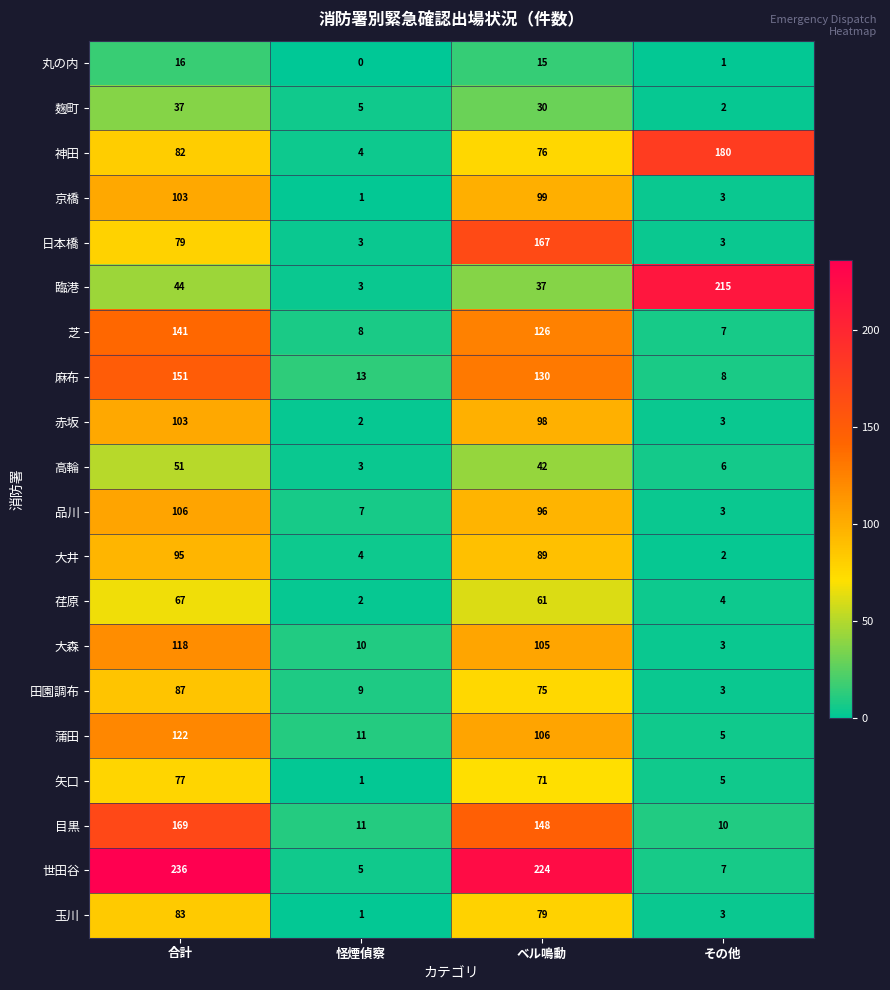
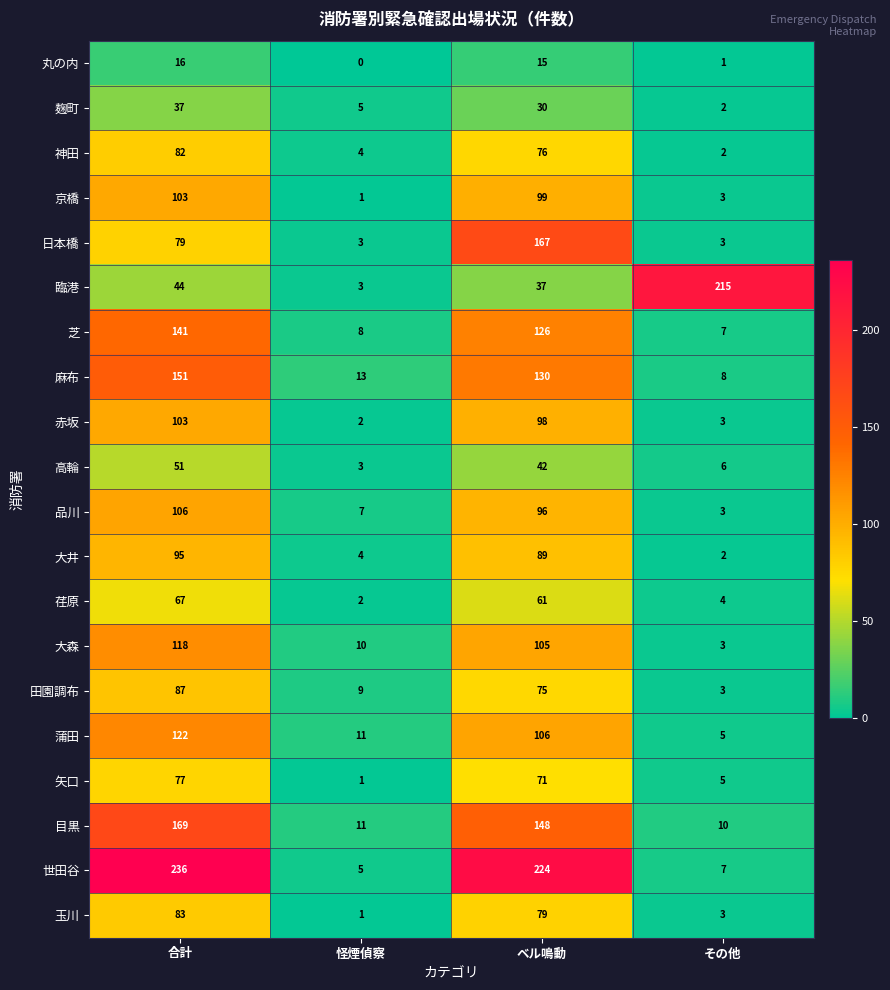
神田, その他: 180 -> 2
